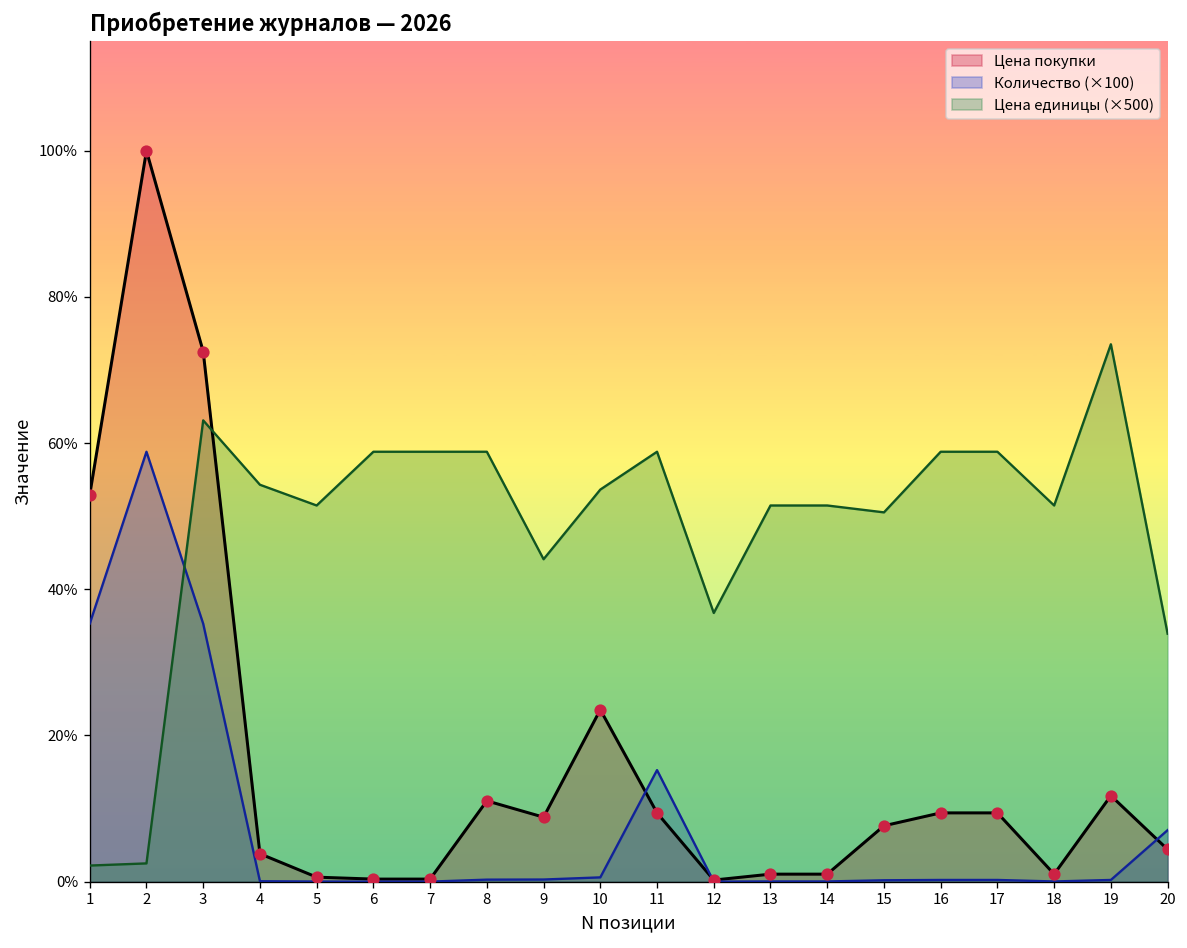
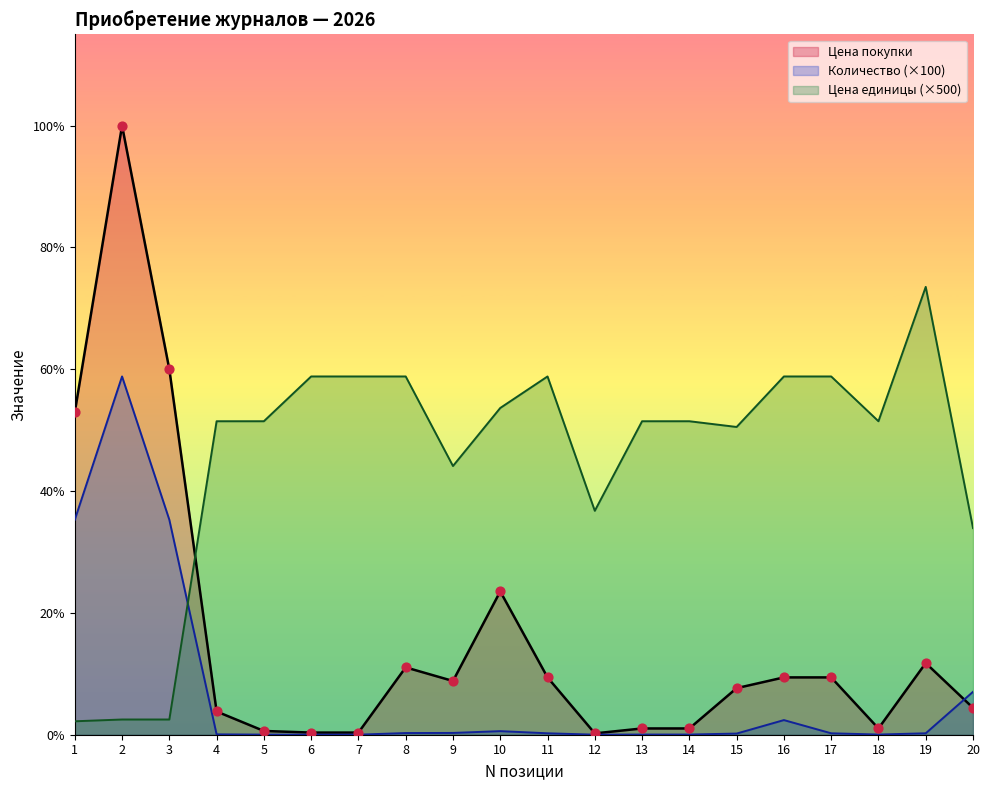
Цена покупки, 3: 73% -> 60%
Цена единицы (×500), 3: 63% -> 3%
Цена единицы (×500), 4: 54% -> 51%
Количество (×100), 11: 15% -> 0%
Количество (×100), 16: 0% -> 2%
